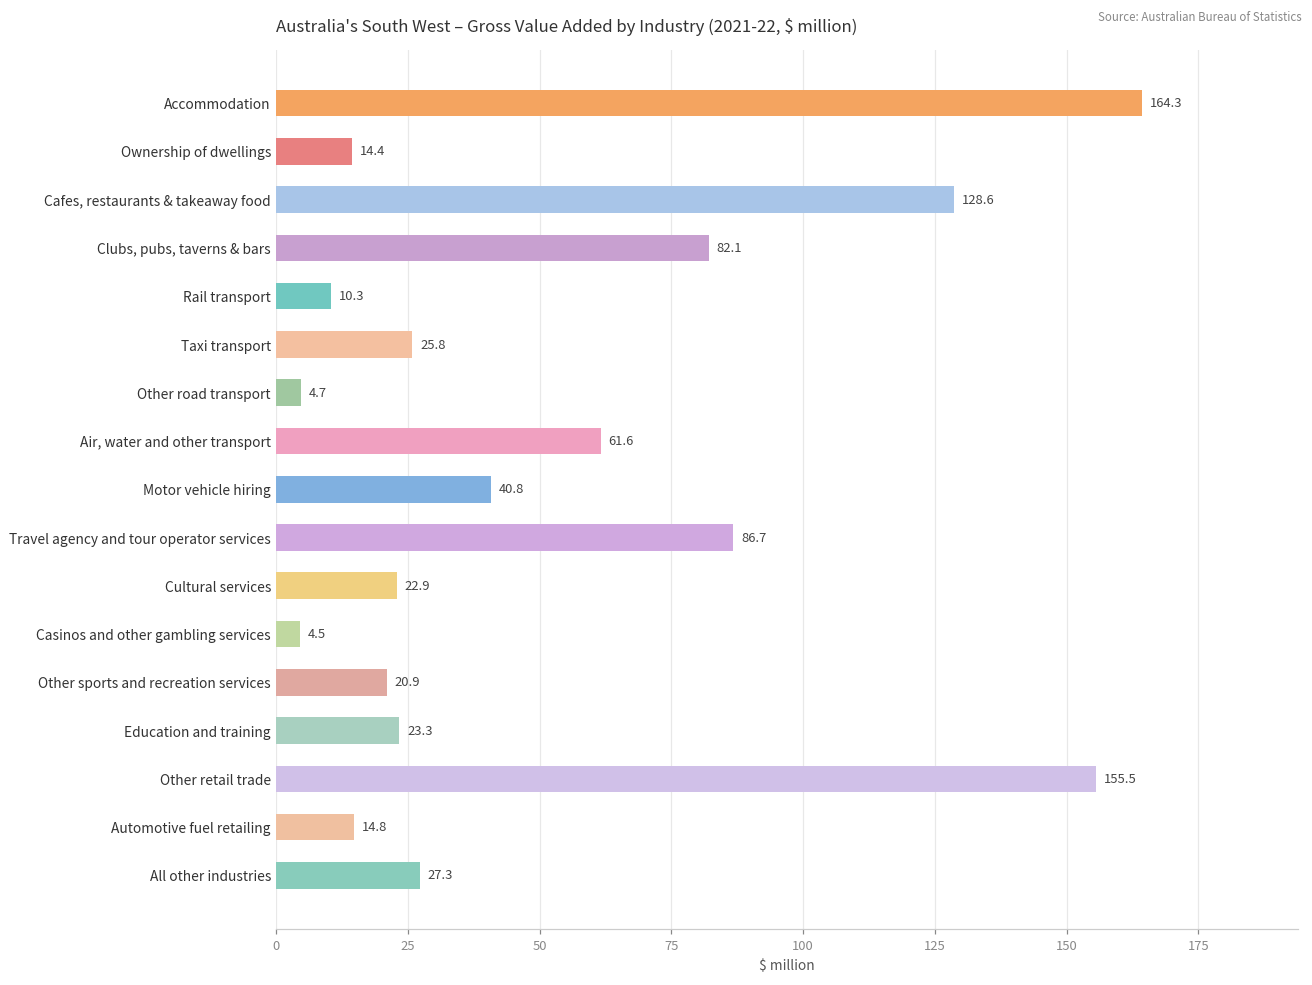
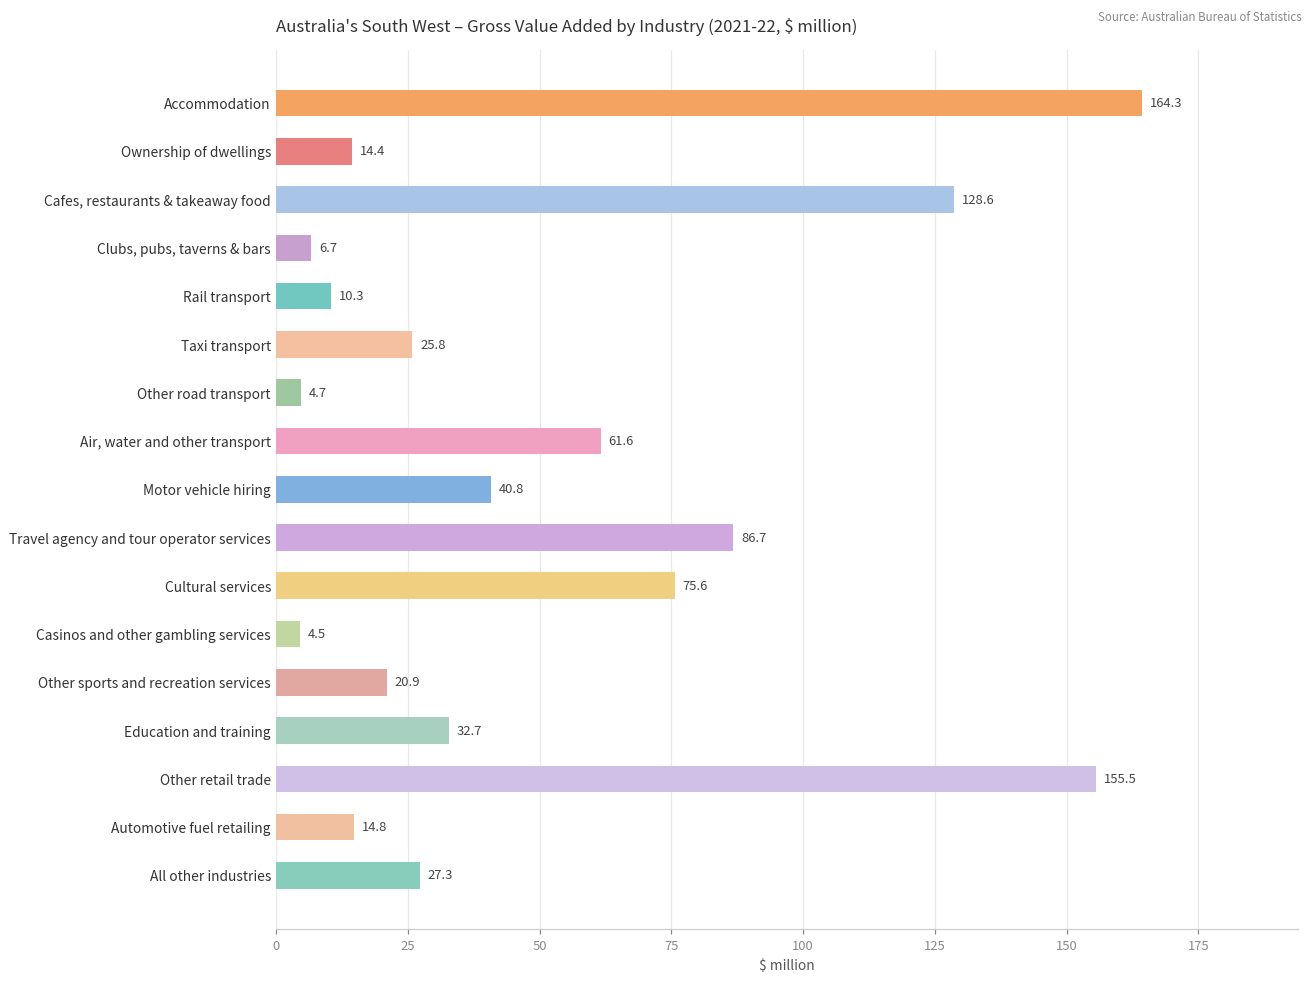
Clubs, pubs, taverns & bars: 82.1 -> 6.7
Cultural services: 22.9 -> 75.6
Education and training: 23.3 -> 32.7
